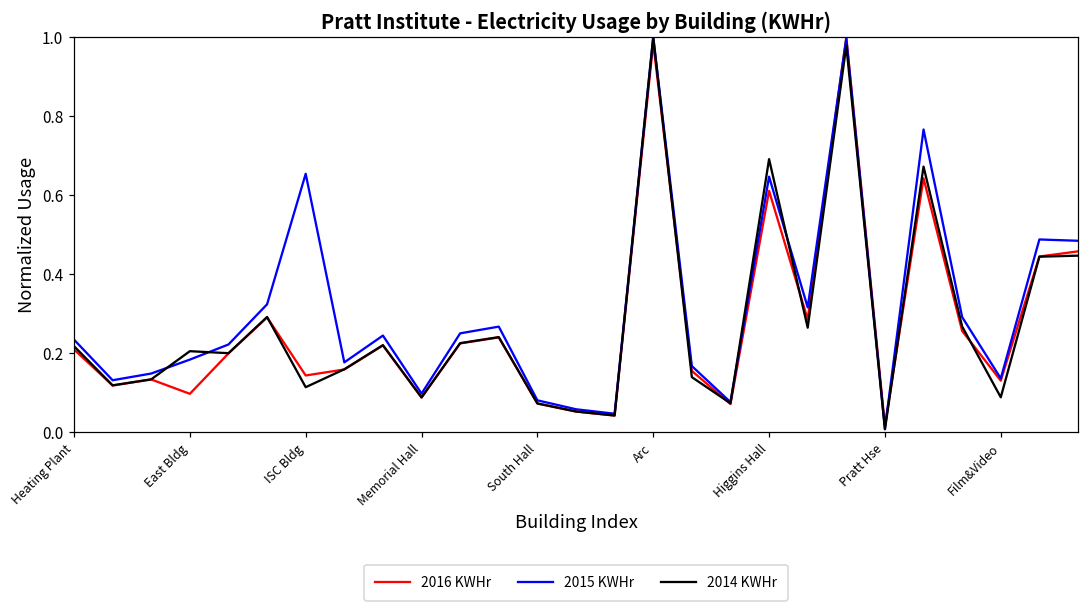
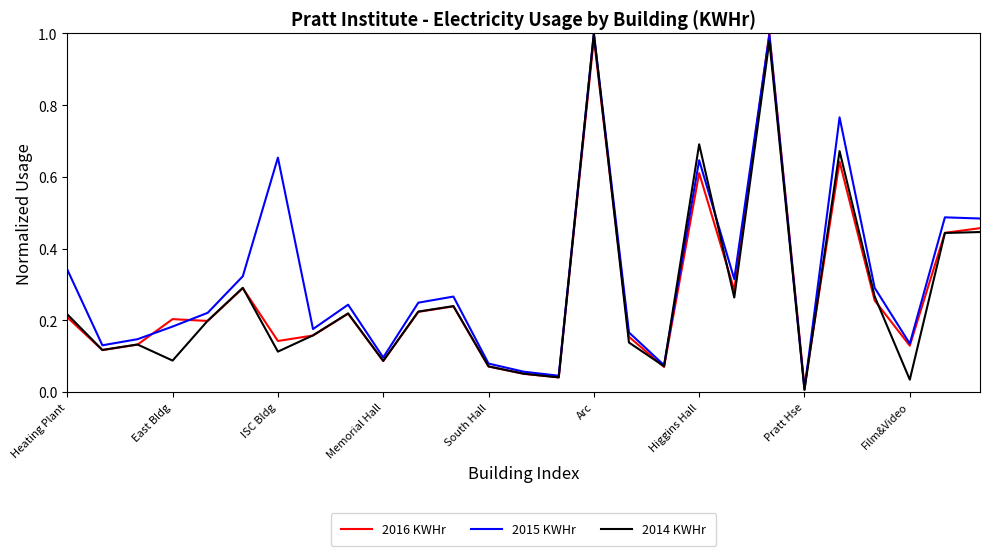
2015 KWHr, Heating Plant: 0.23 -> 0.34
2016 KWHr, East Bldg: 0.10 -> 0.20
2014 KWHr, East Bldg: 0.20 -> 0.09
2014 KWHr, Film&Video: 0.09 -> 0.03
